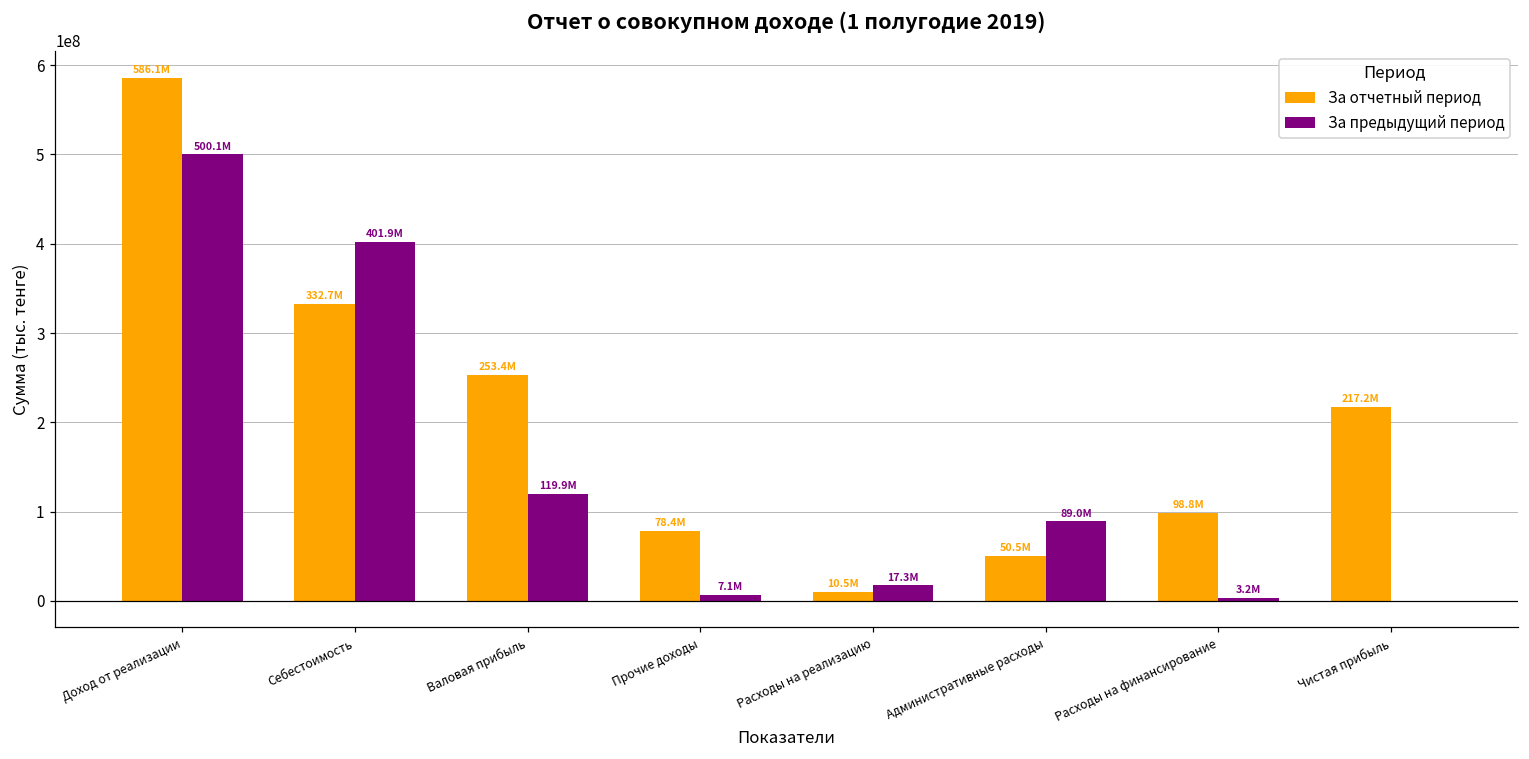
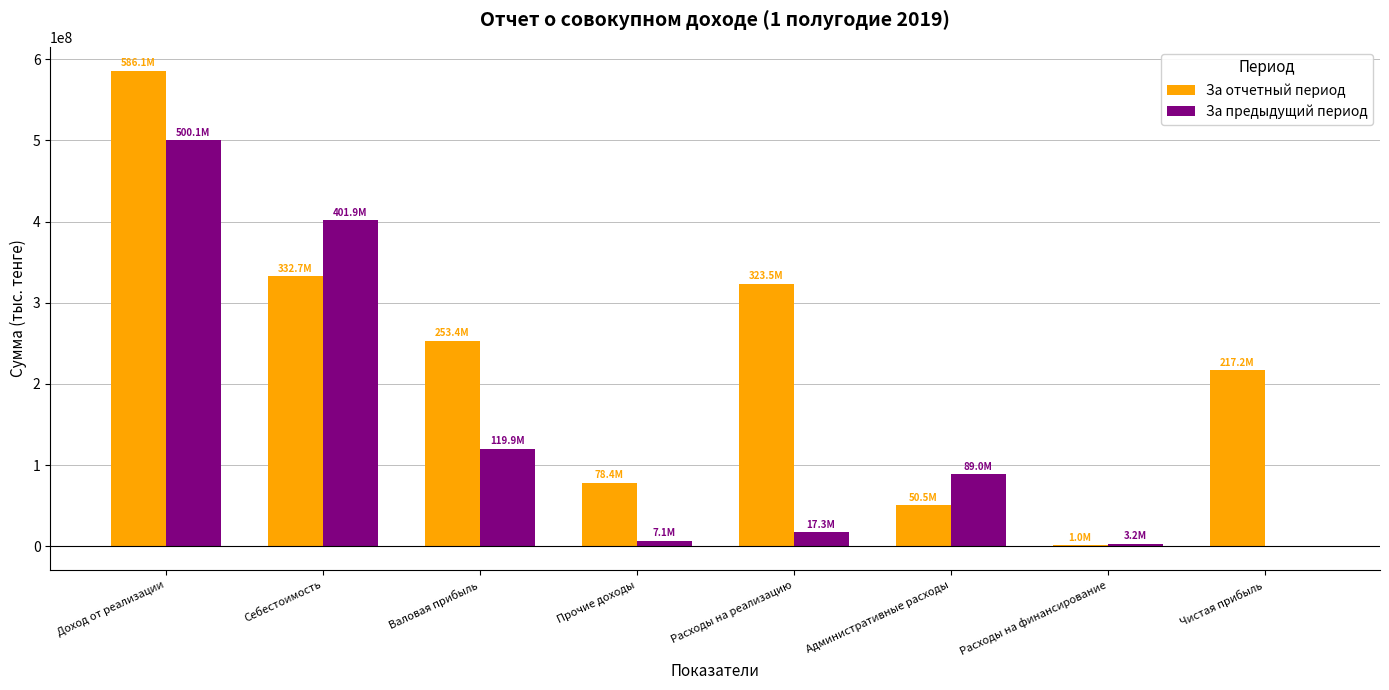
За отчетный период, Расходы на реализацию: 10.5M -> 323.5M
За отчетный период, Расходы на финансирование: 98.8M -> 1.0M
